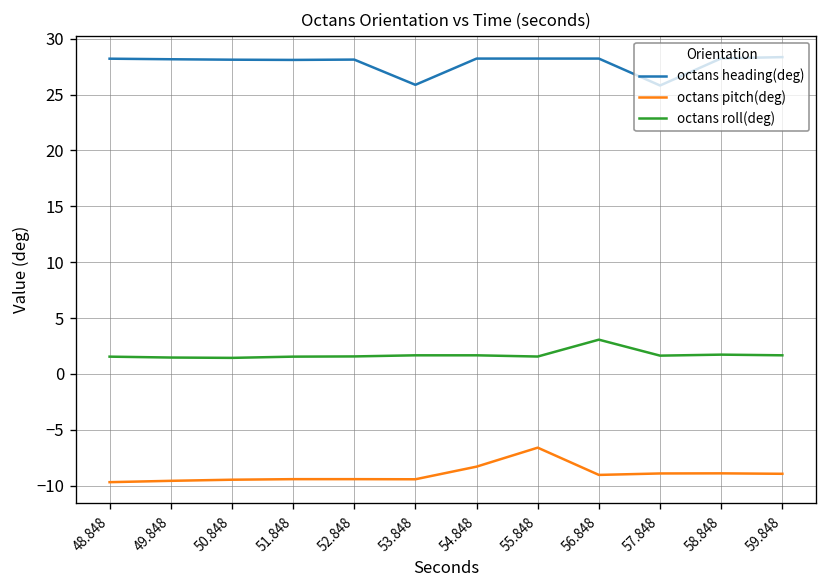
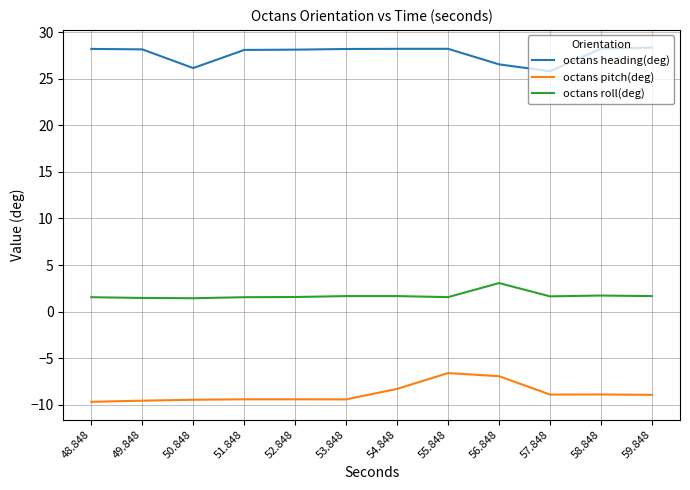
octans heading(deg), 50.848: 28 -> 26
octans heading(deg), 53.848: 26 -> 28
octans heading(deg), 56.848: 28 -> 27
octans pitch(deg), 56.848: -9 -> -7
